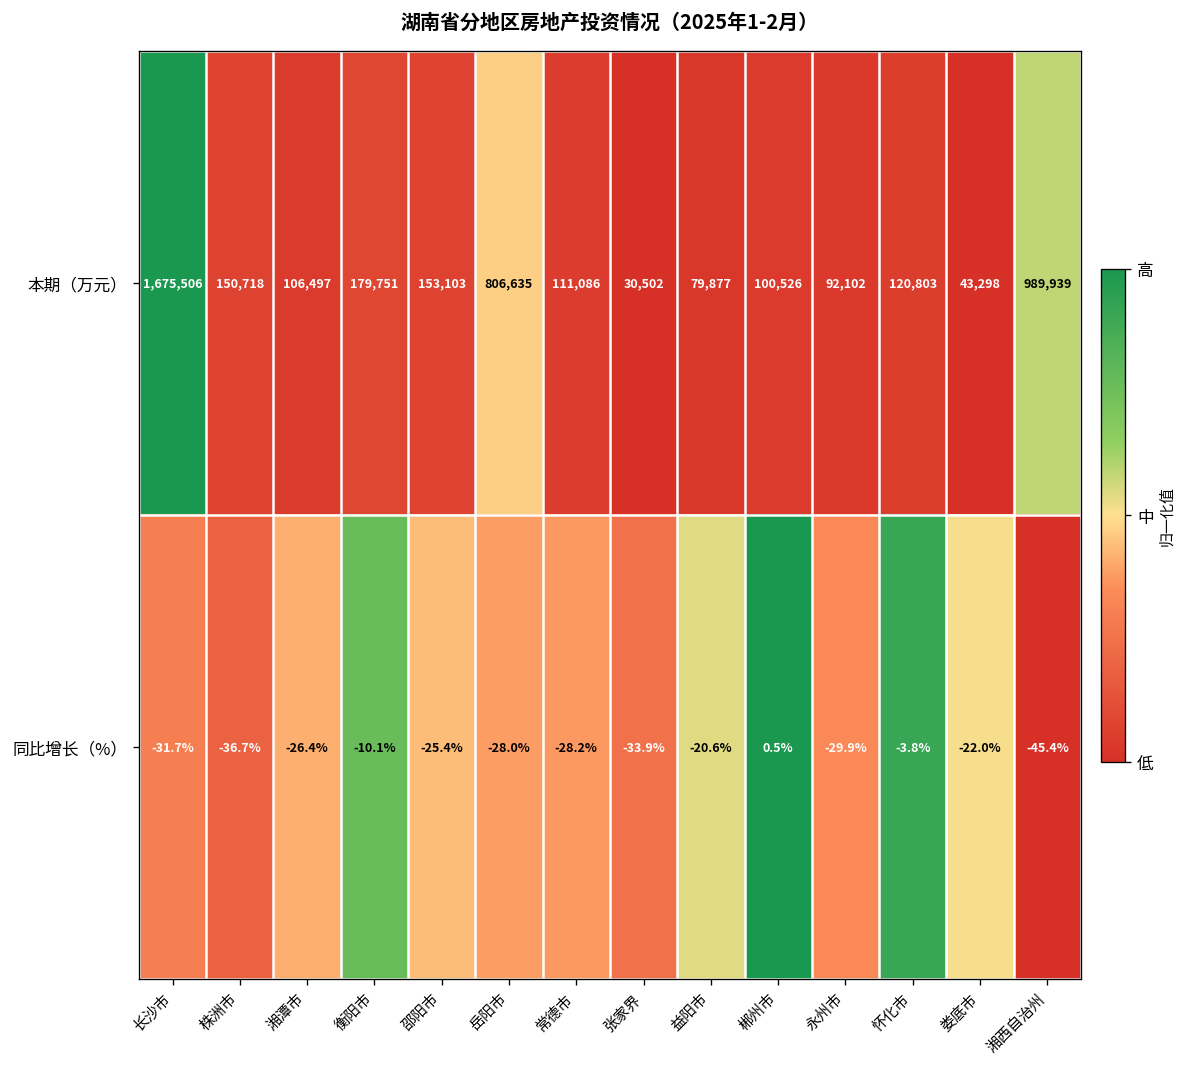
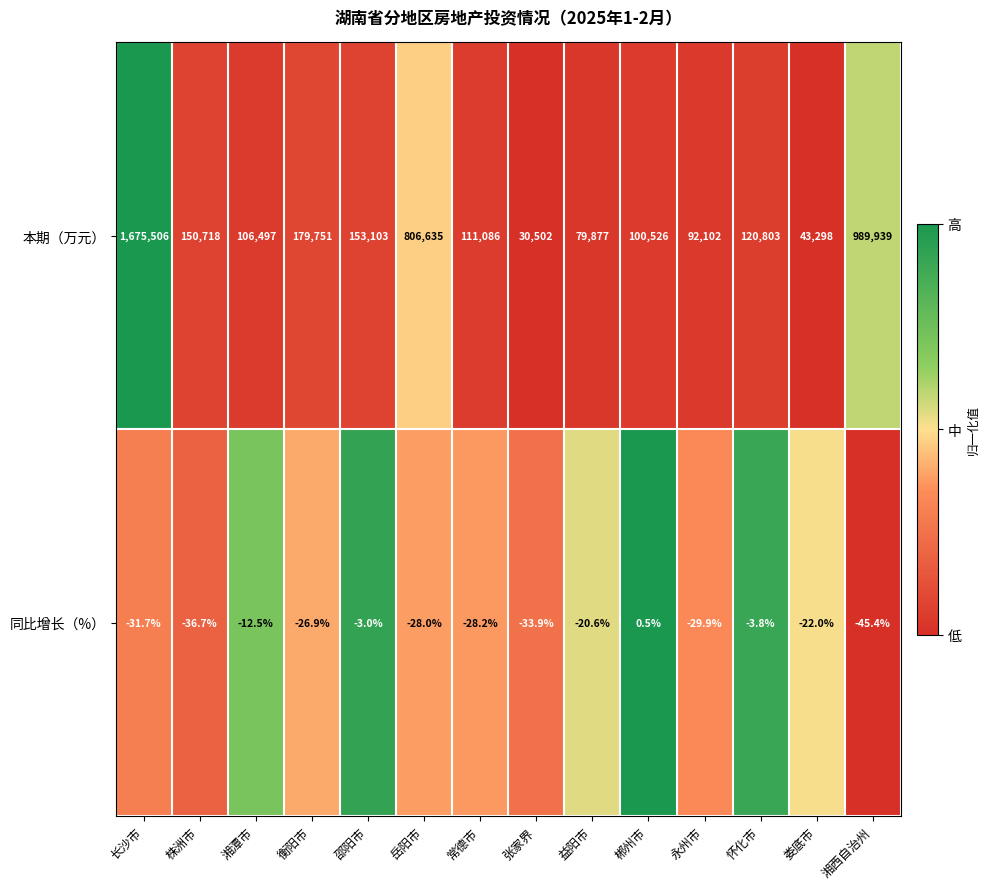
同比增长（%）, 湘潭市: -26.4% -> -12.5%
同比增长（%）, 衡阳市: -10.1% -> -26.9%
同比增长（%）, 邵阳市: -25.4% -> -3.0%
